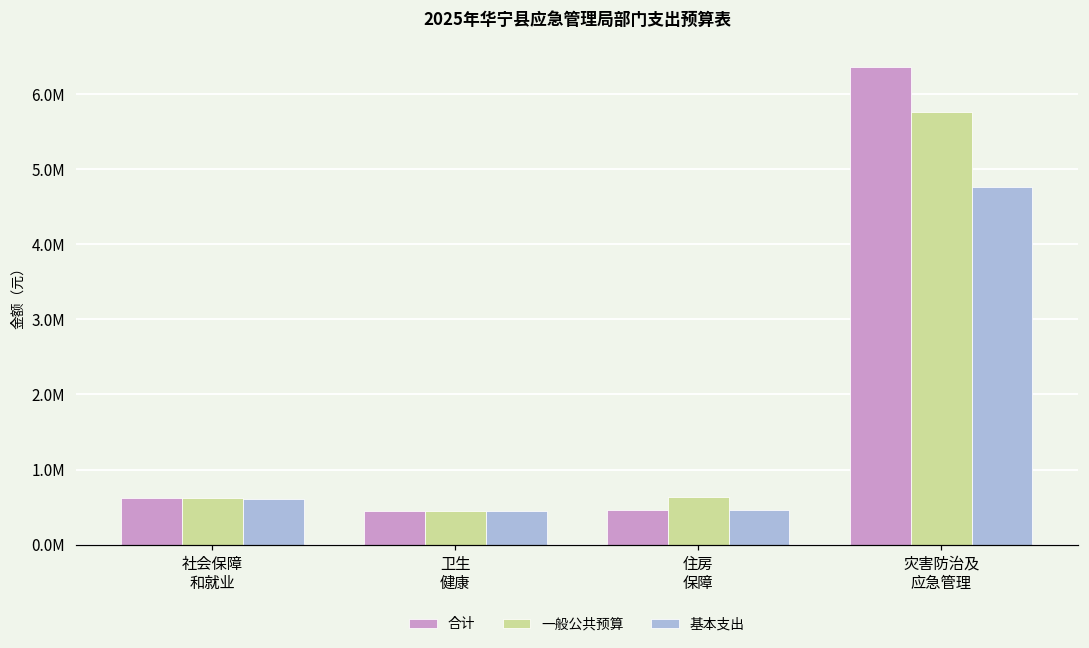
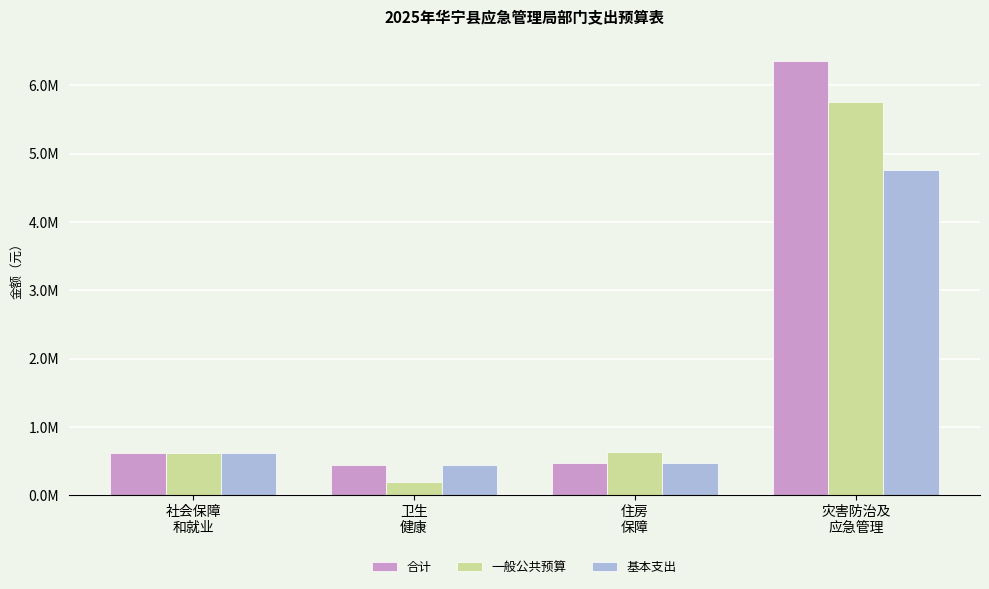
一般公共预算, 卫生 健康: 400000 -> 200000
